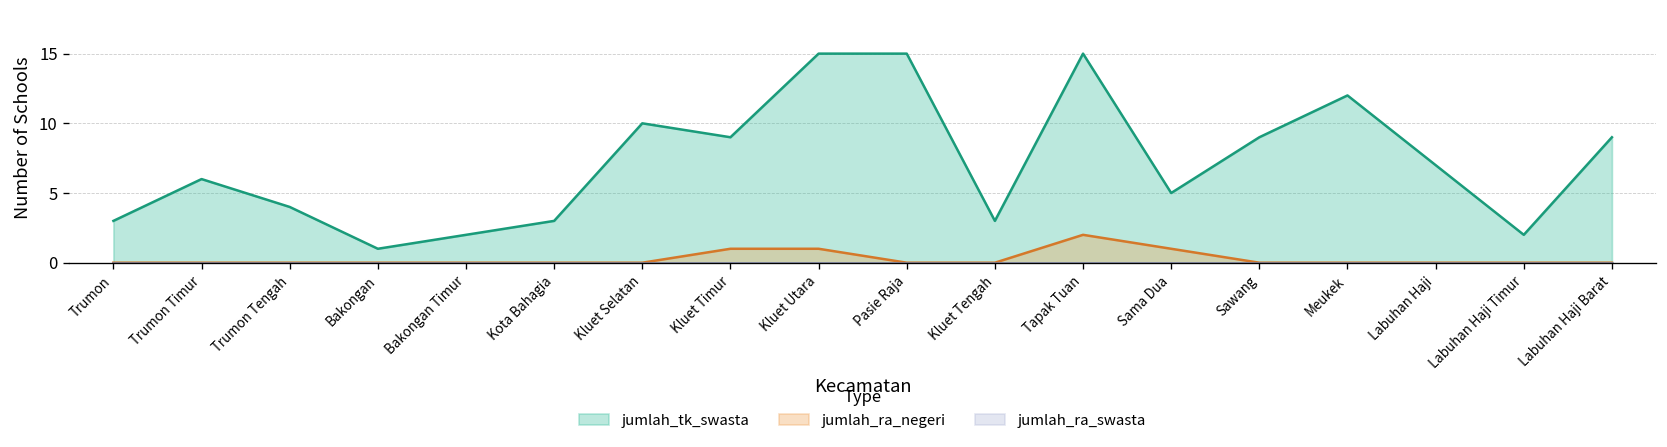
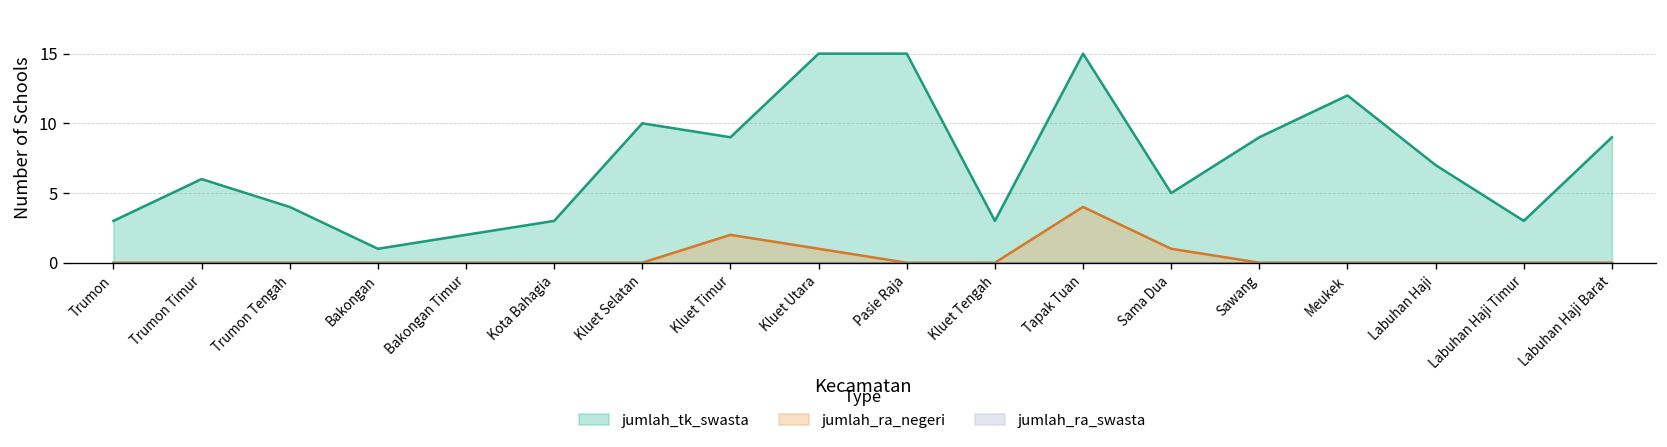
jumlah_ra_negeri, Kluet Timur: 1 -> 2
jumlah_ra_negeri, Tapak Tuan: 2 -> 4
jumlah_tk_swasta, Labuhan Haji Timur: 2 -> 3
